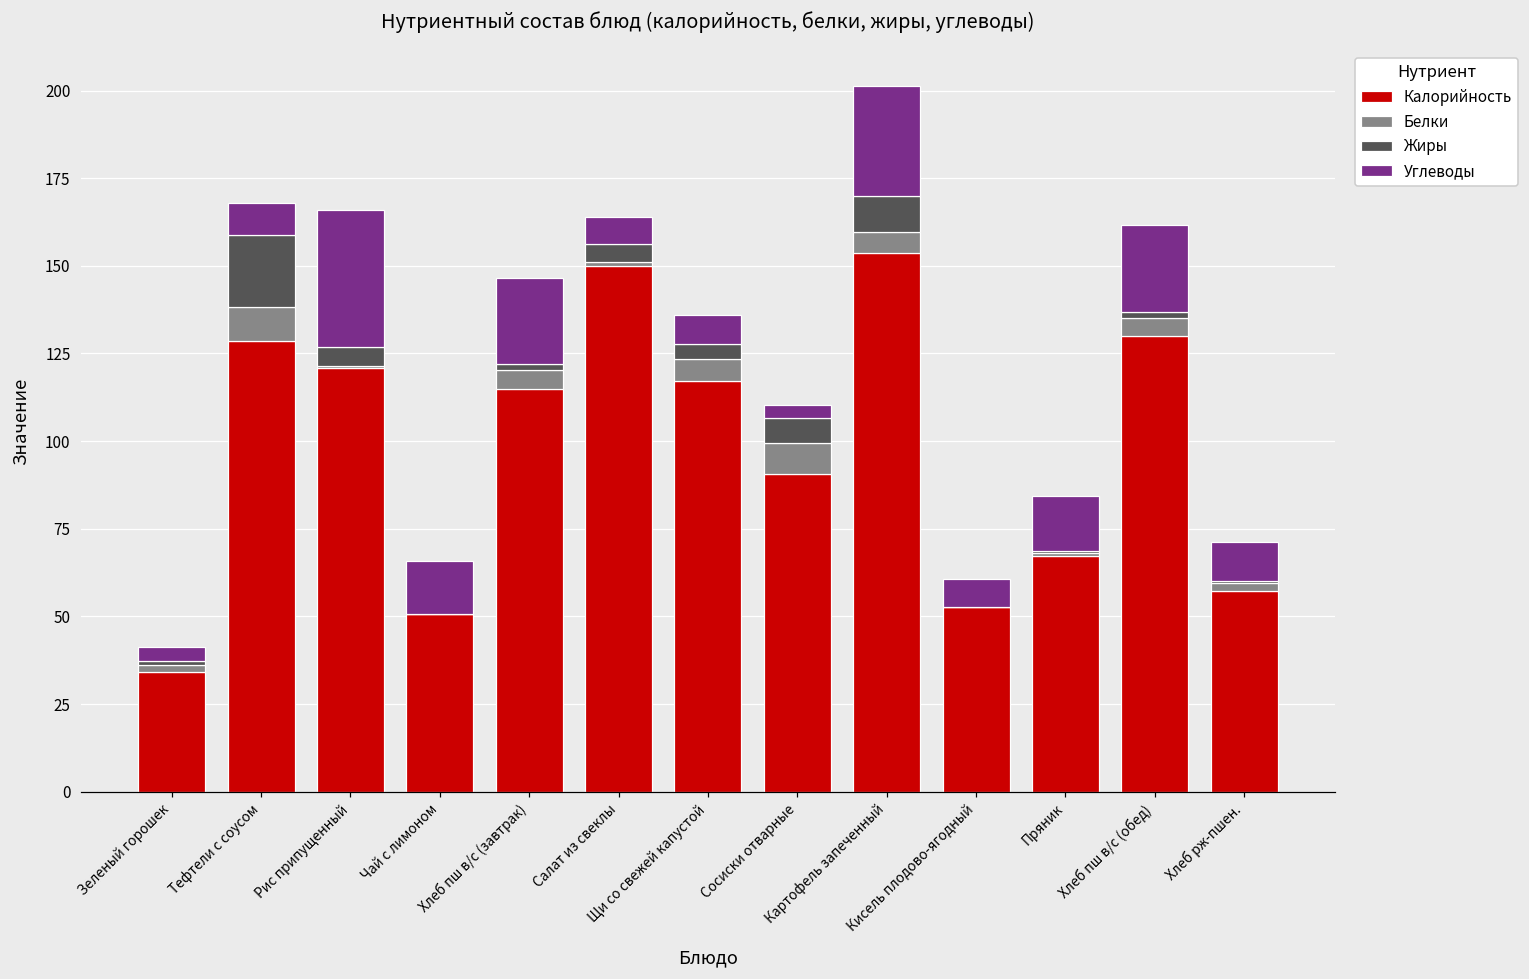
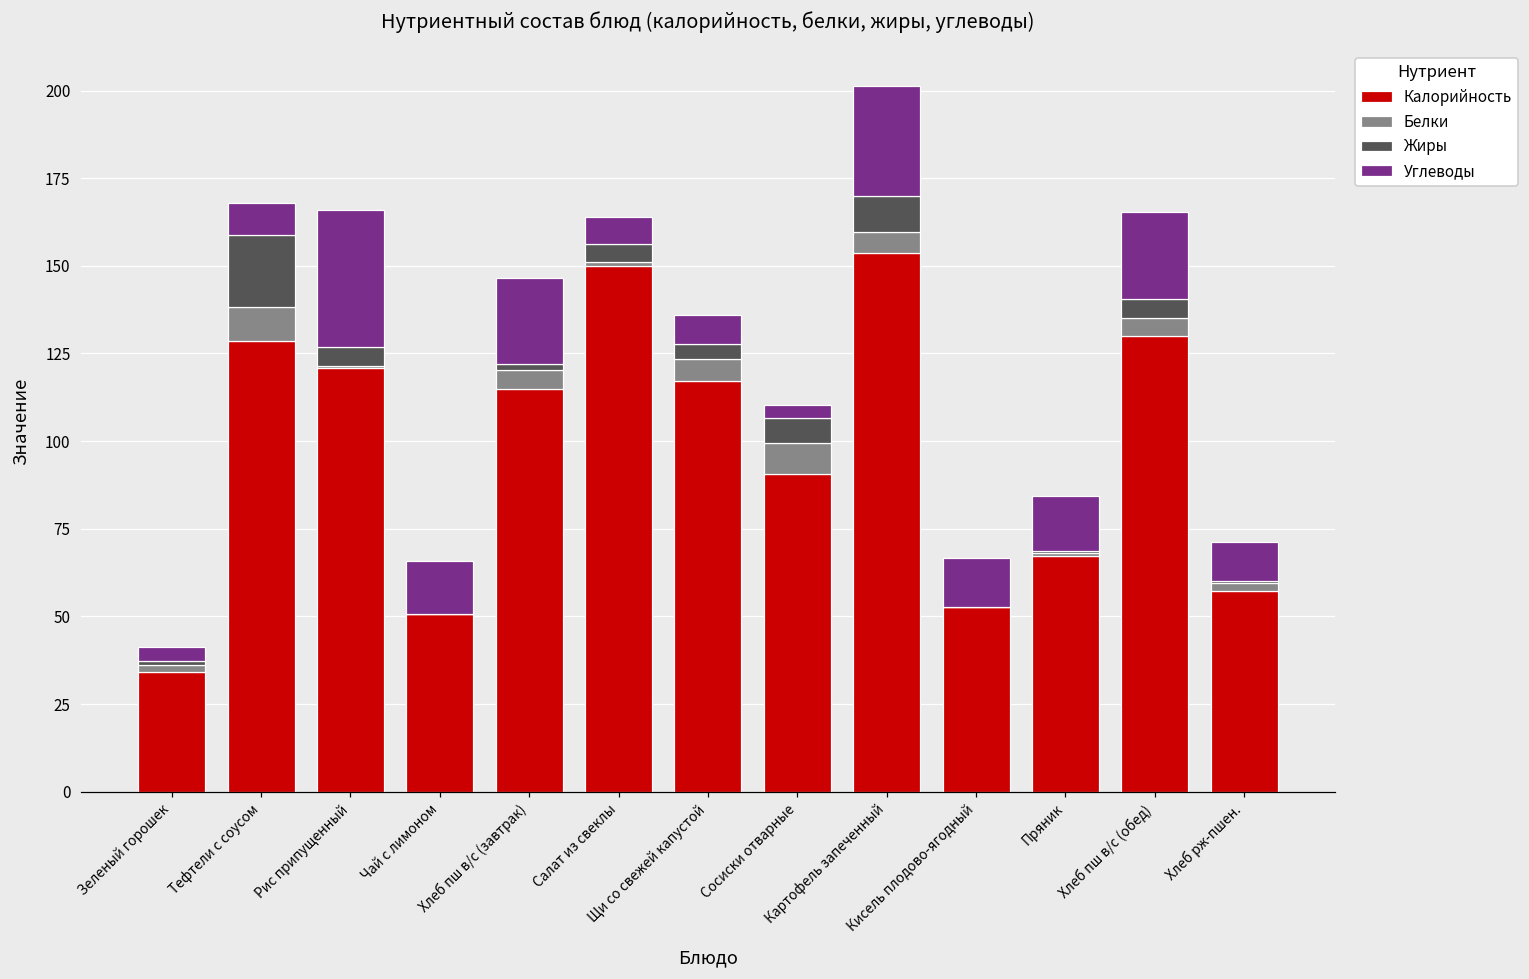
Углеводы, Кисель плодово-ягодный: 8 -> 14
Жиры, Хлеб пш в/с (обед): 2 -> 5
